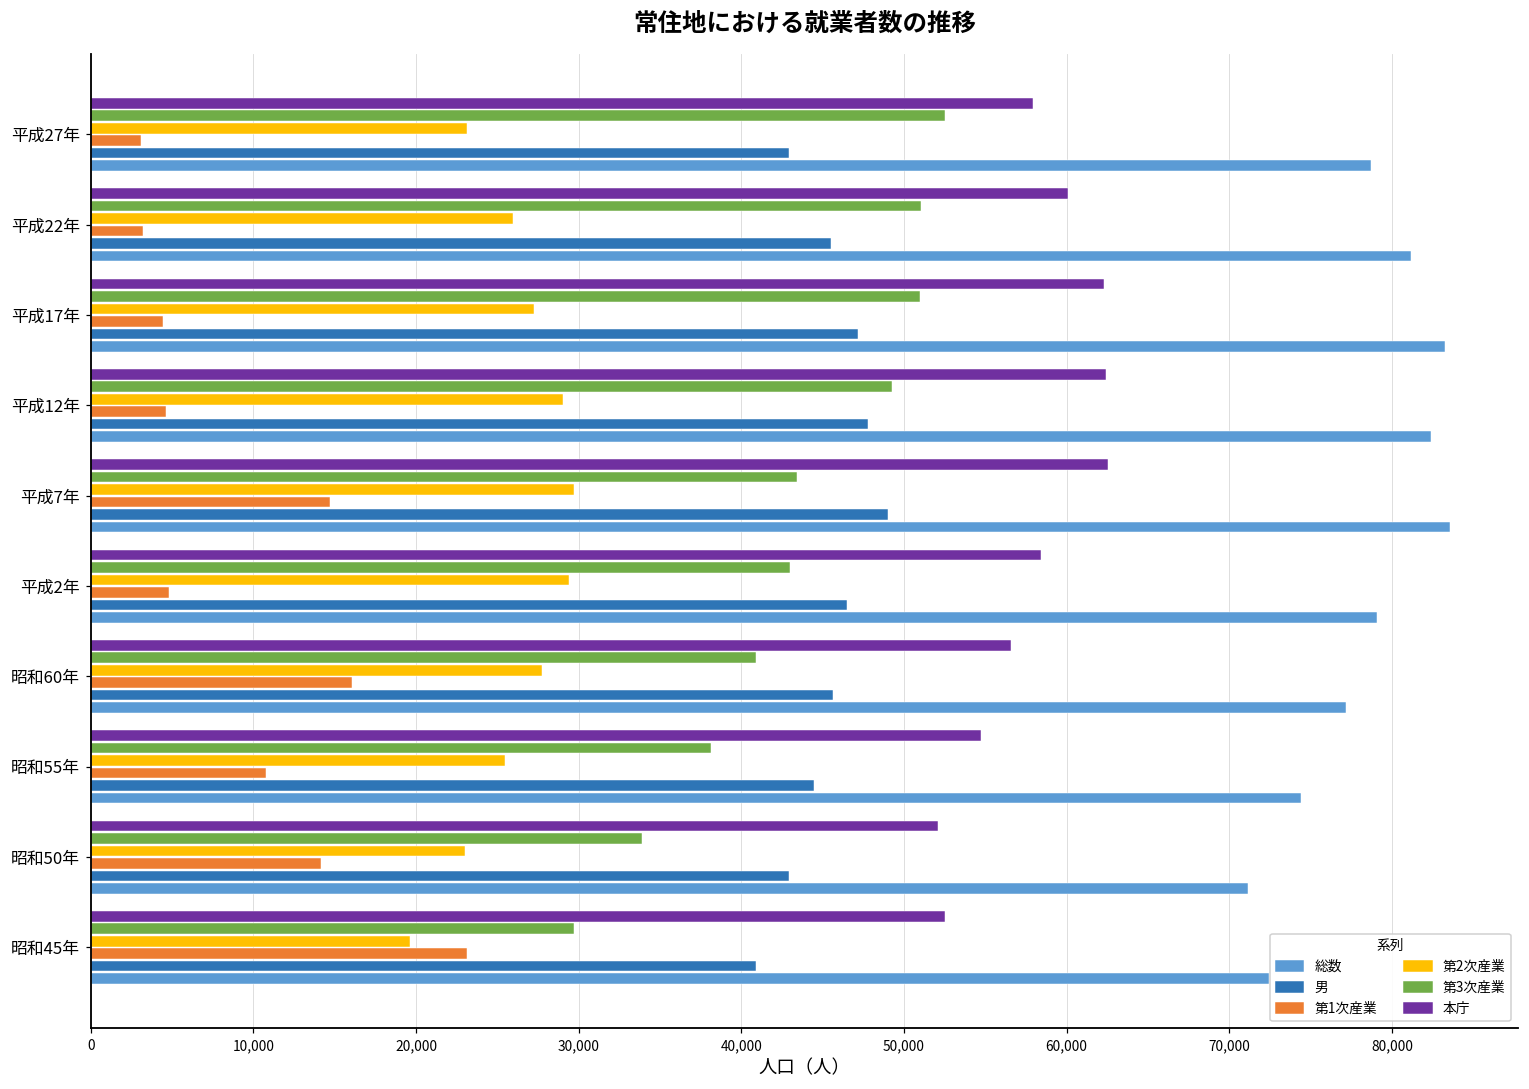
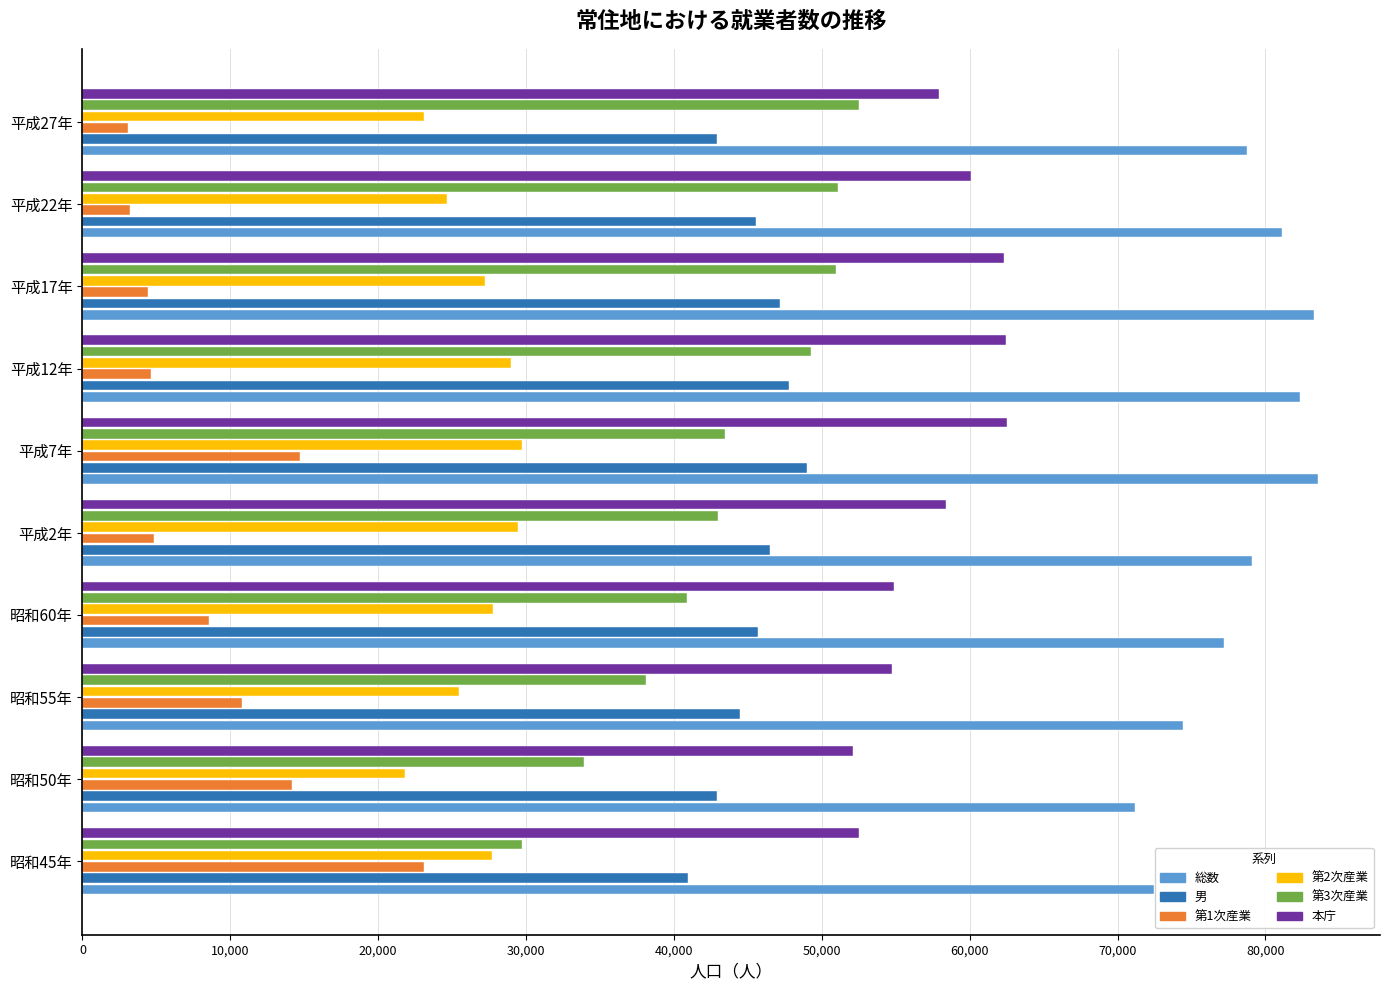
第2次産業, 平成22年: 25,900 -> 24,700
本庁, 昭和60年: 56,600 -> 54,900
第1次産業, 昭和60年: 16,100 -> 8,500
第2次産業, 昭和50年: 23,000 -> 21,800
第2次産業, 昭和45年: 19,600 -> 27,700
